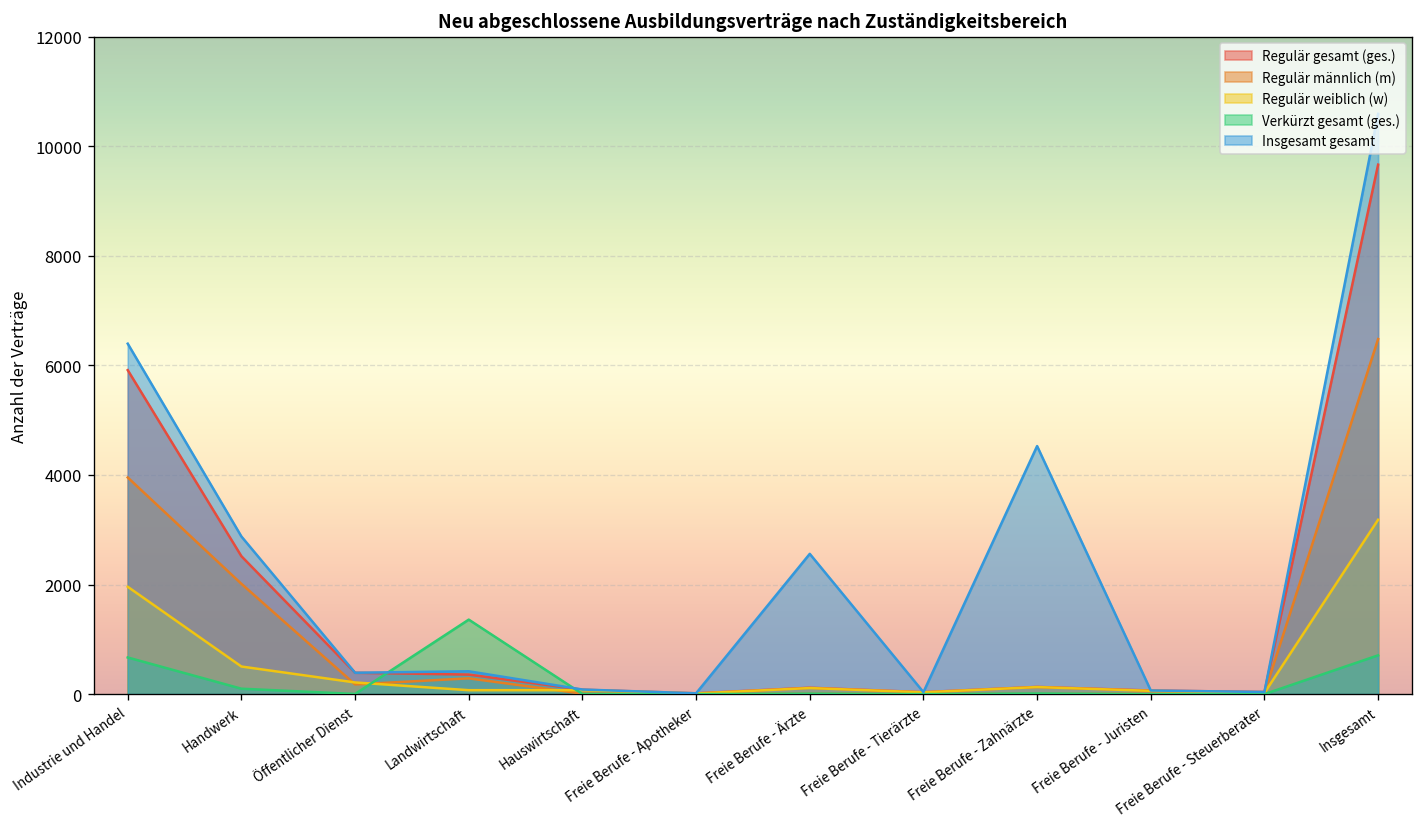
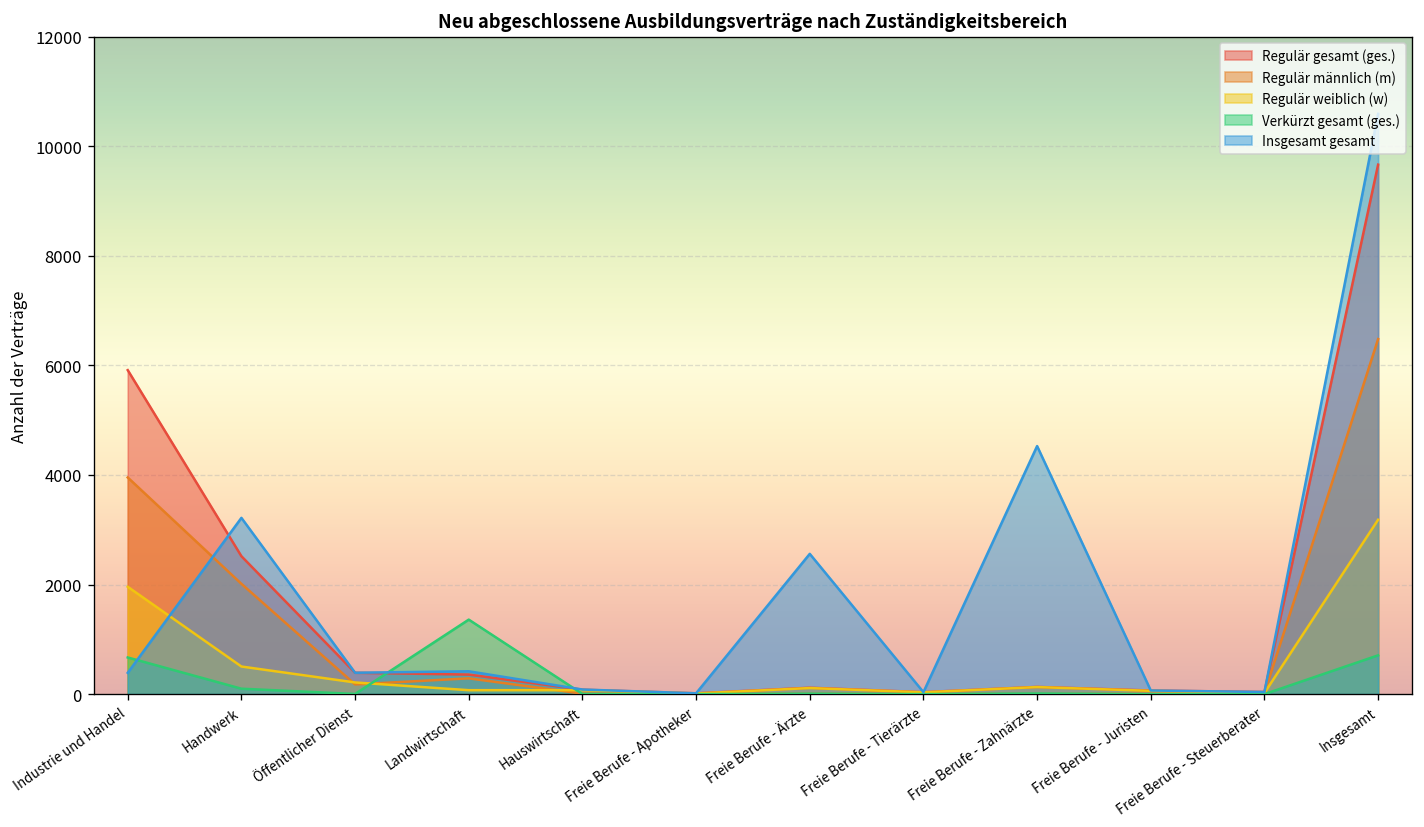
Insgesamt gesamt, Industrie und Handel: 6400 -> 400
Insgesamt gesamt, Handwerk: 2900 -> 3200
